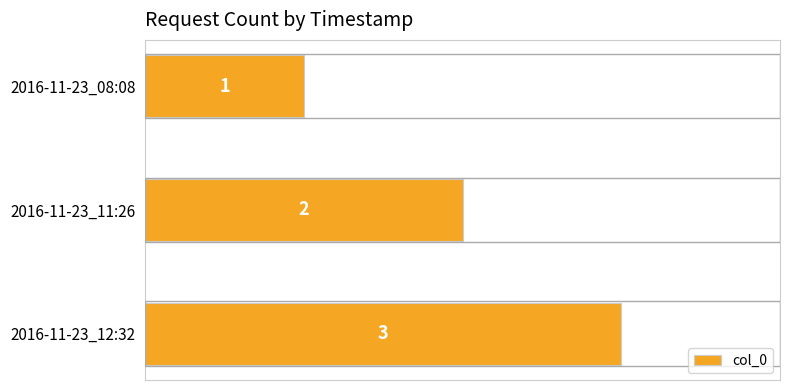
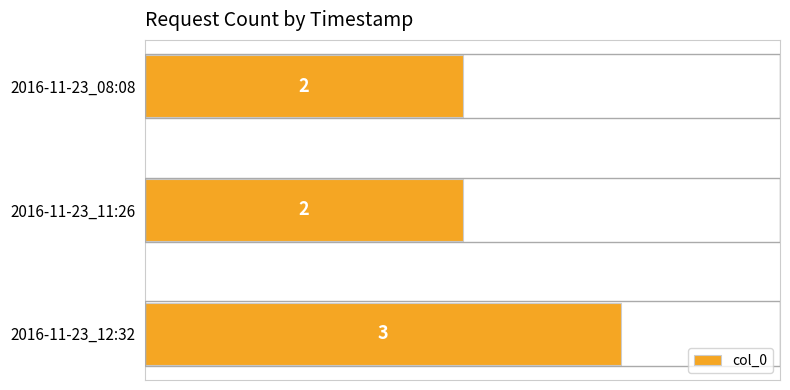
2016-11-23_08:08: 1 -> 2
